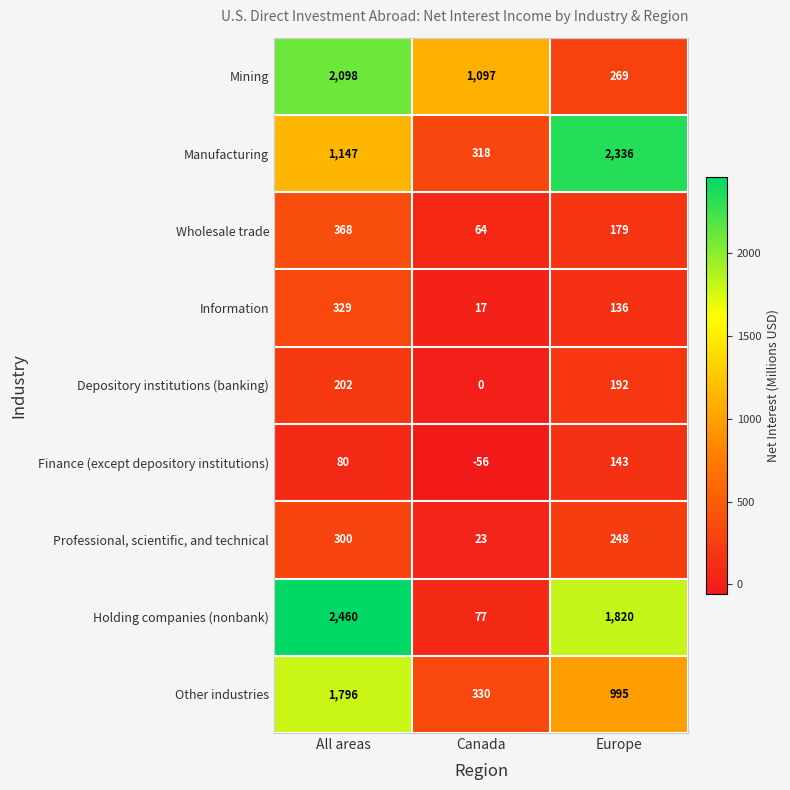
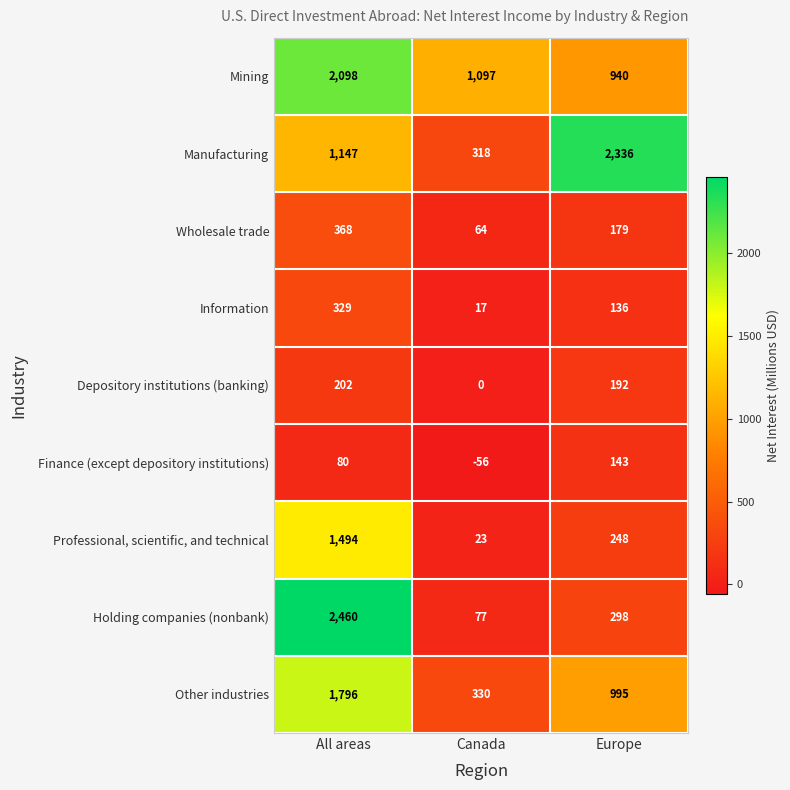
Mining, Europe: 269 -> 940
Professional, scientific, and technical, All areas: 300 -> 1,494
Holding companies (nonbank), Europe: 1,820 -> 298
